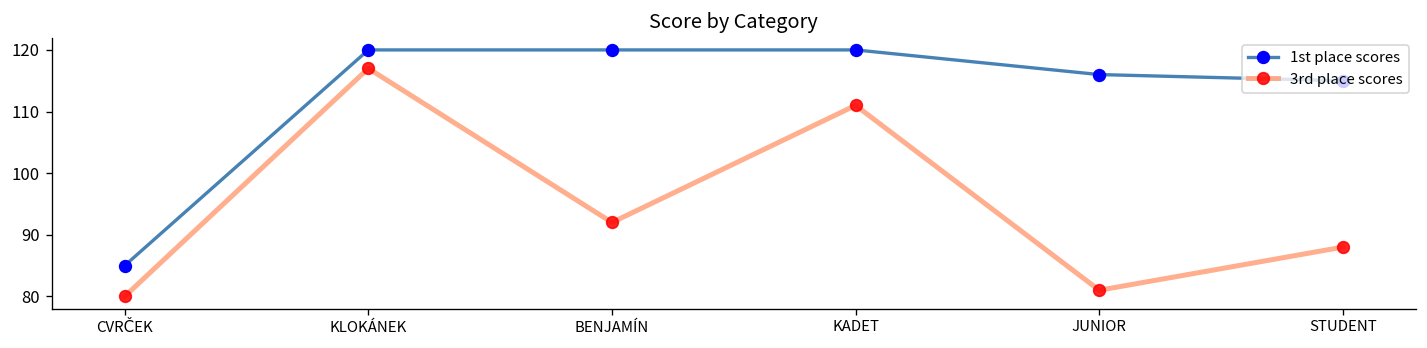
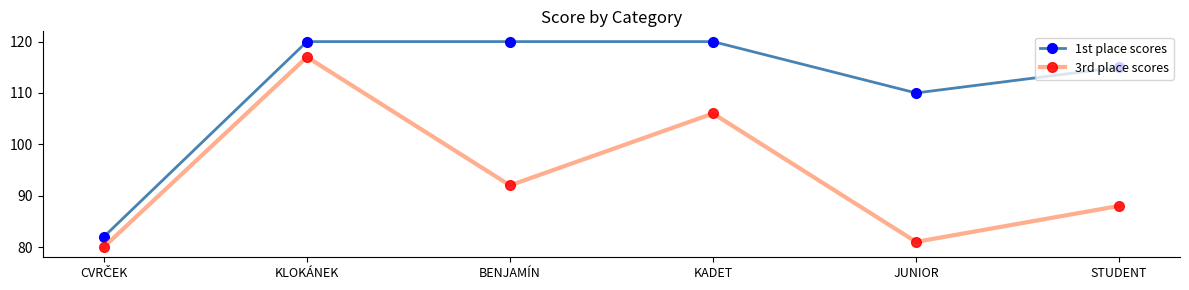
1st place scores, CVRČEK: 85 -> 82
3rd place scores, KADET: 111 -> 106
1st place scores, JUNIOR: 116 -> 110
